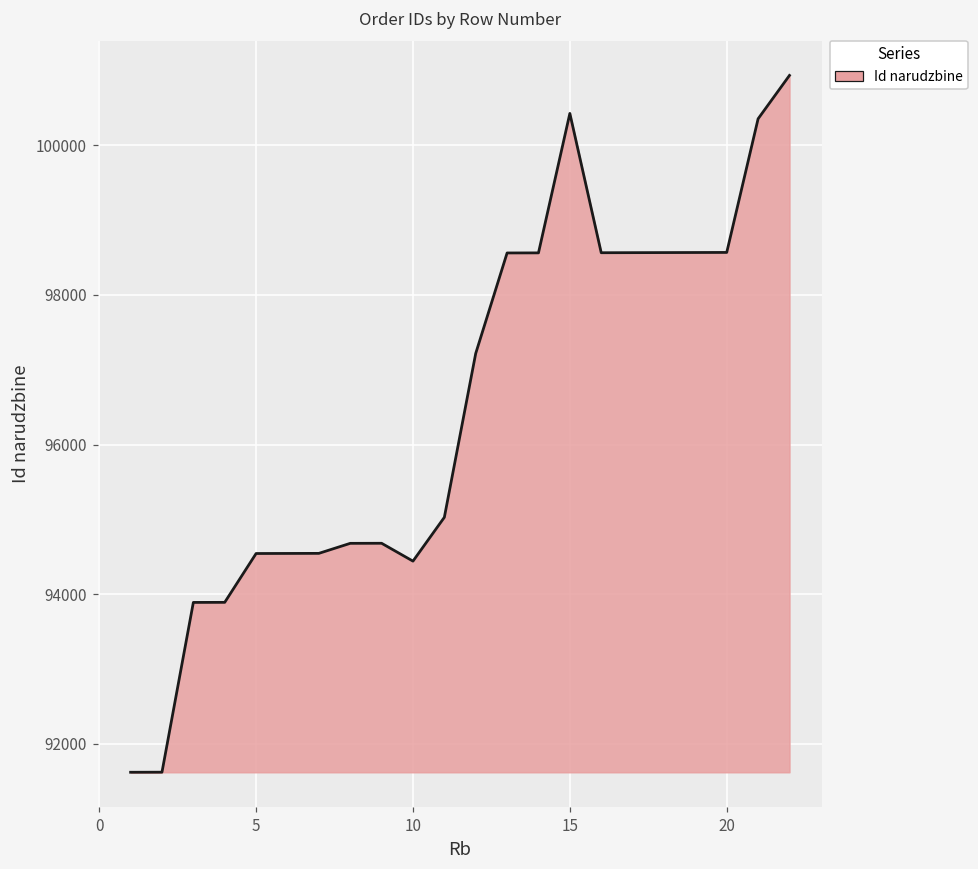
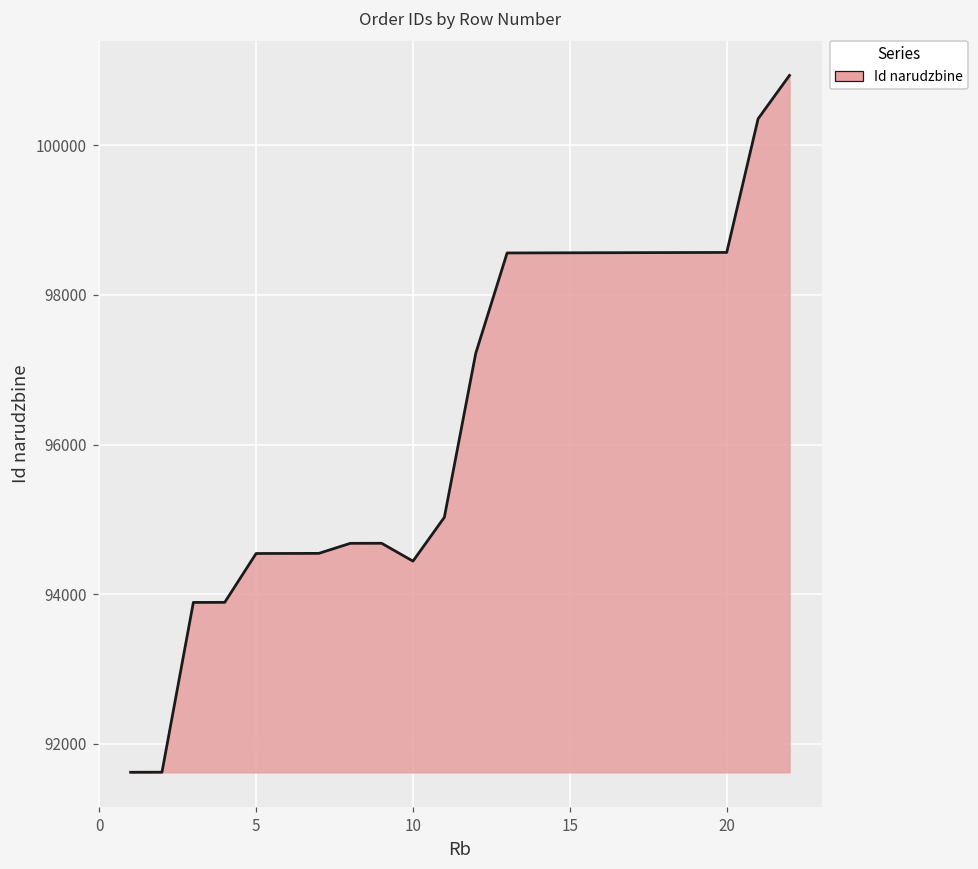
15: 100400 -> 98600
